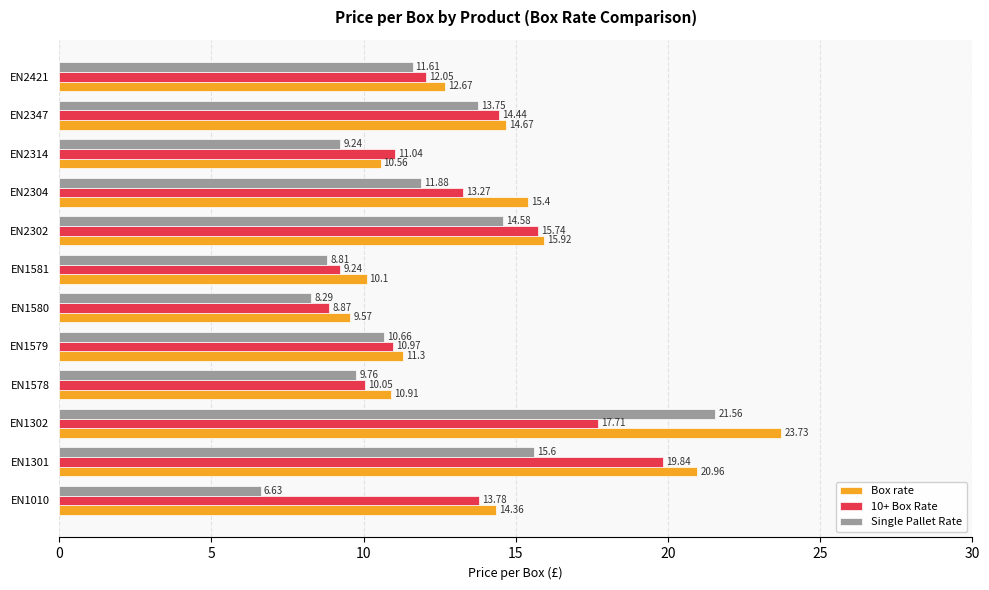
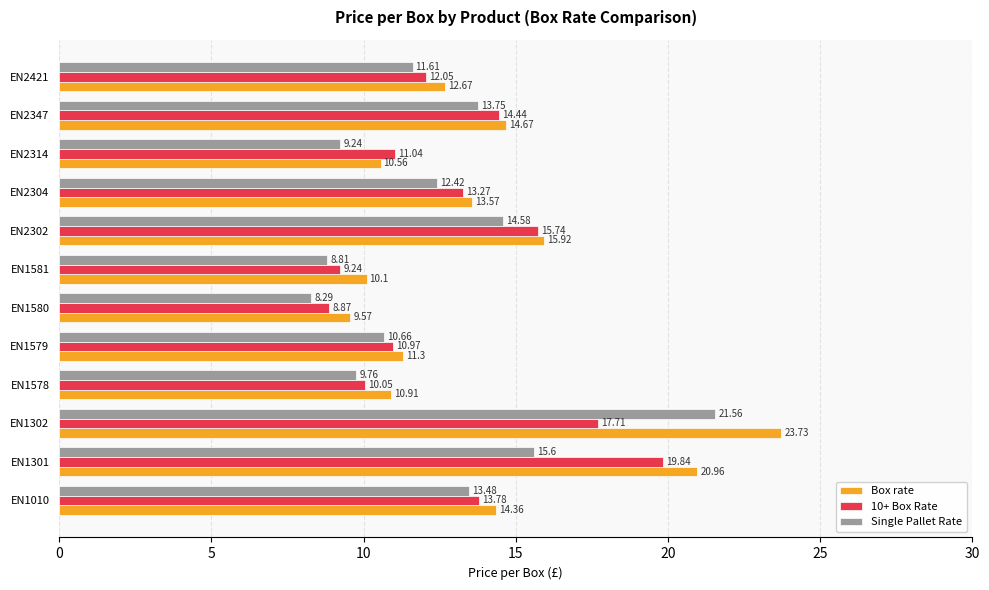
Single Pallet Rate, EN2304: 11.88 -> 12.42
Box rate, EN2304: 15.4 -> 13.57
Single Pallet Rate, EN1010: 6.63 -> 13.48
